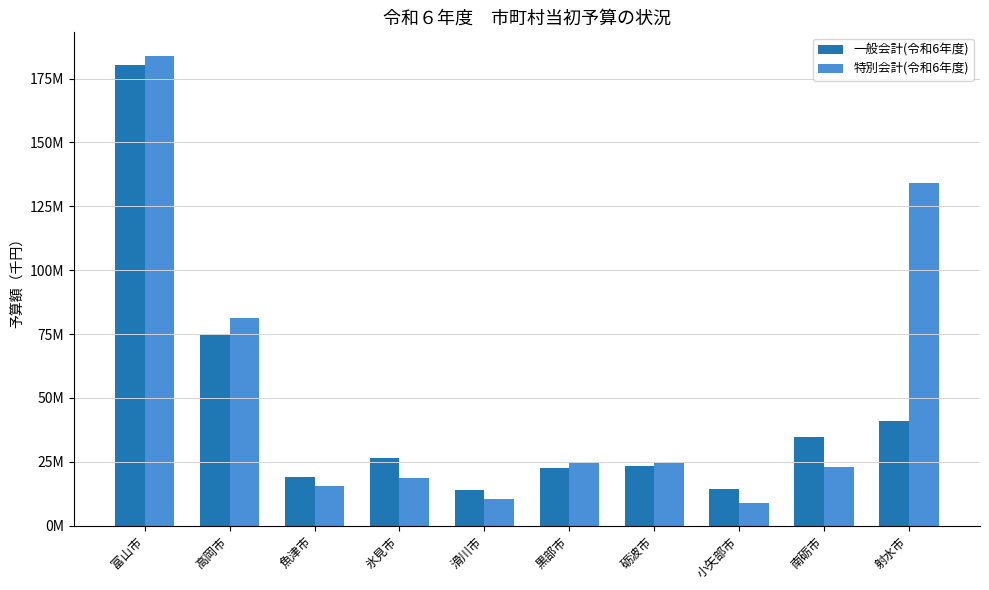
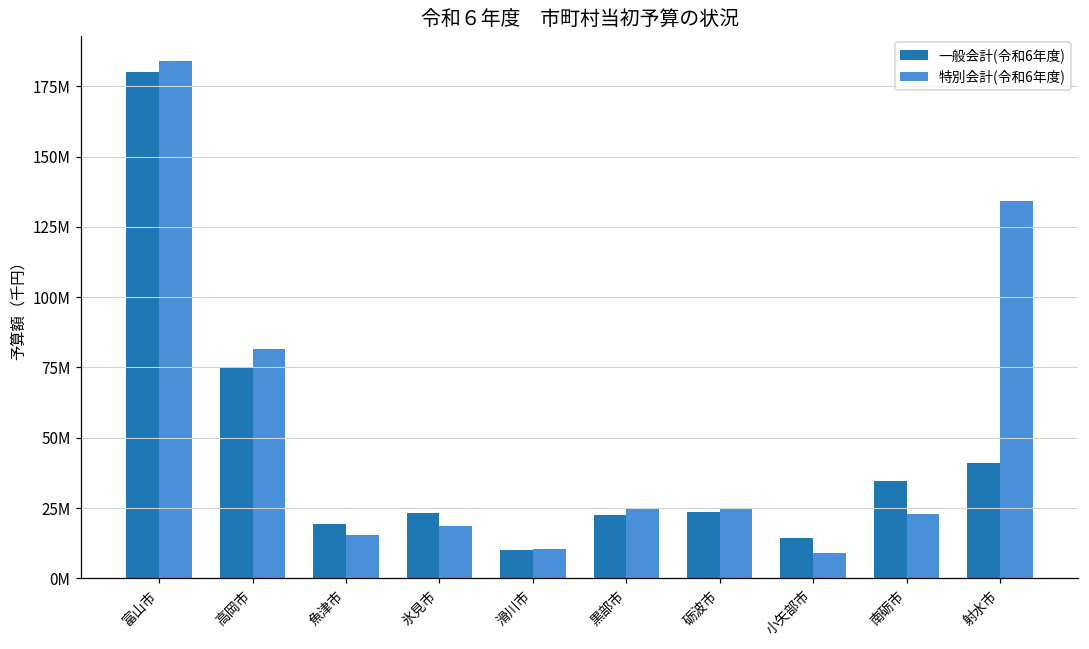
一般会計(令和6年度), 氷見市: 27000000 -> 23000000
一般会計(令和6年度), 滑川市: 14000000 -> 10000000
